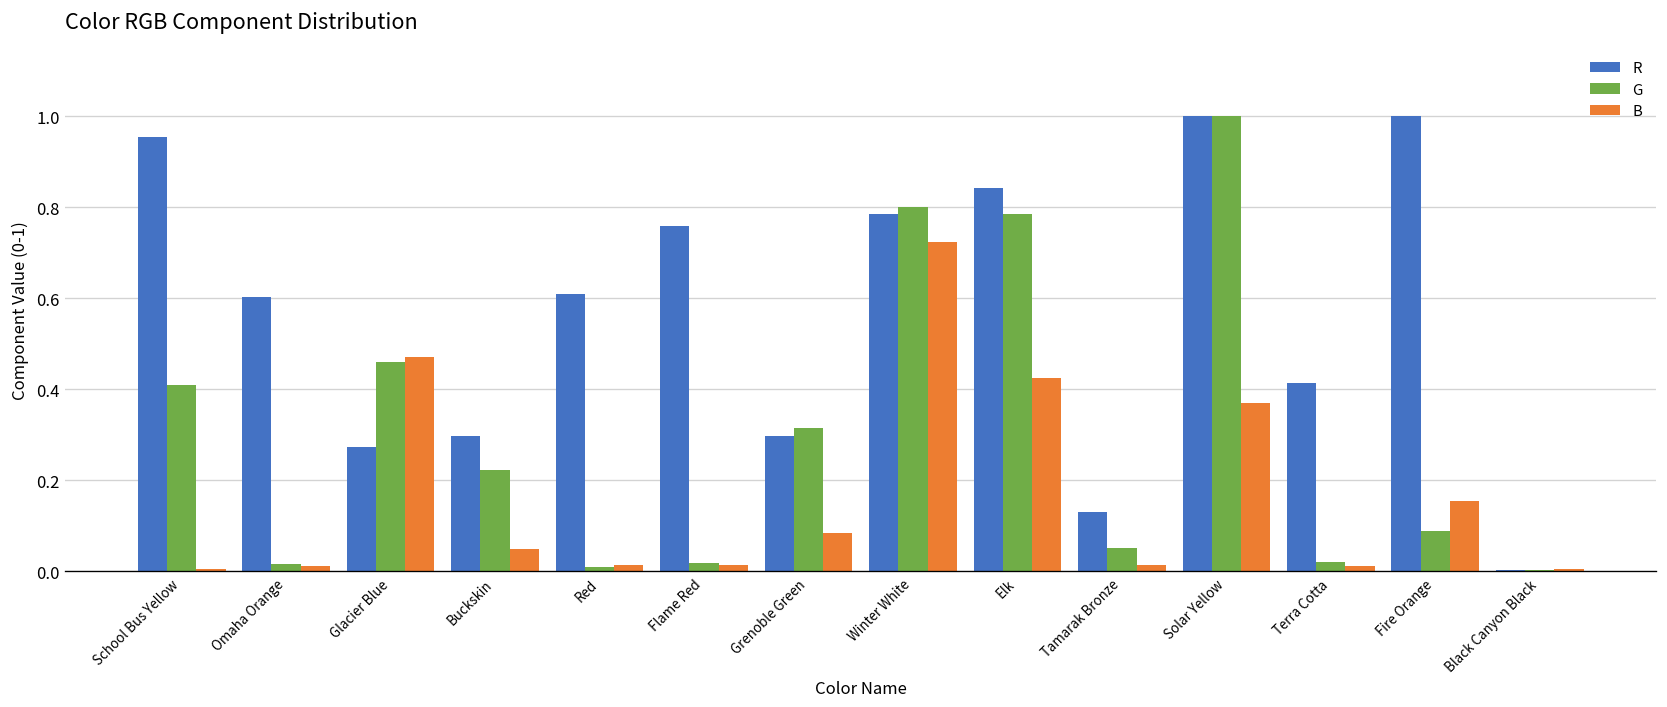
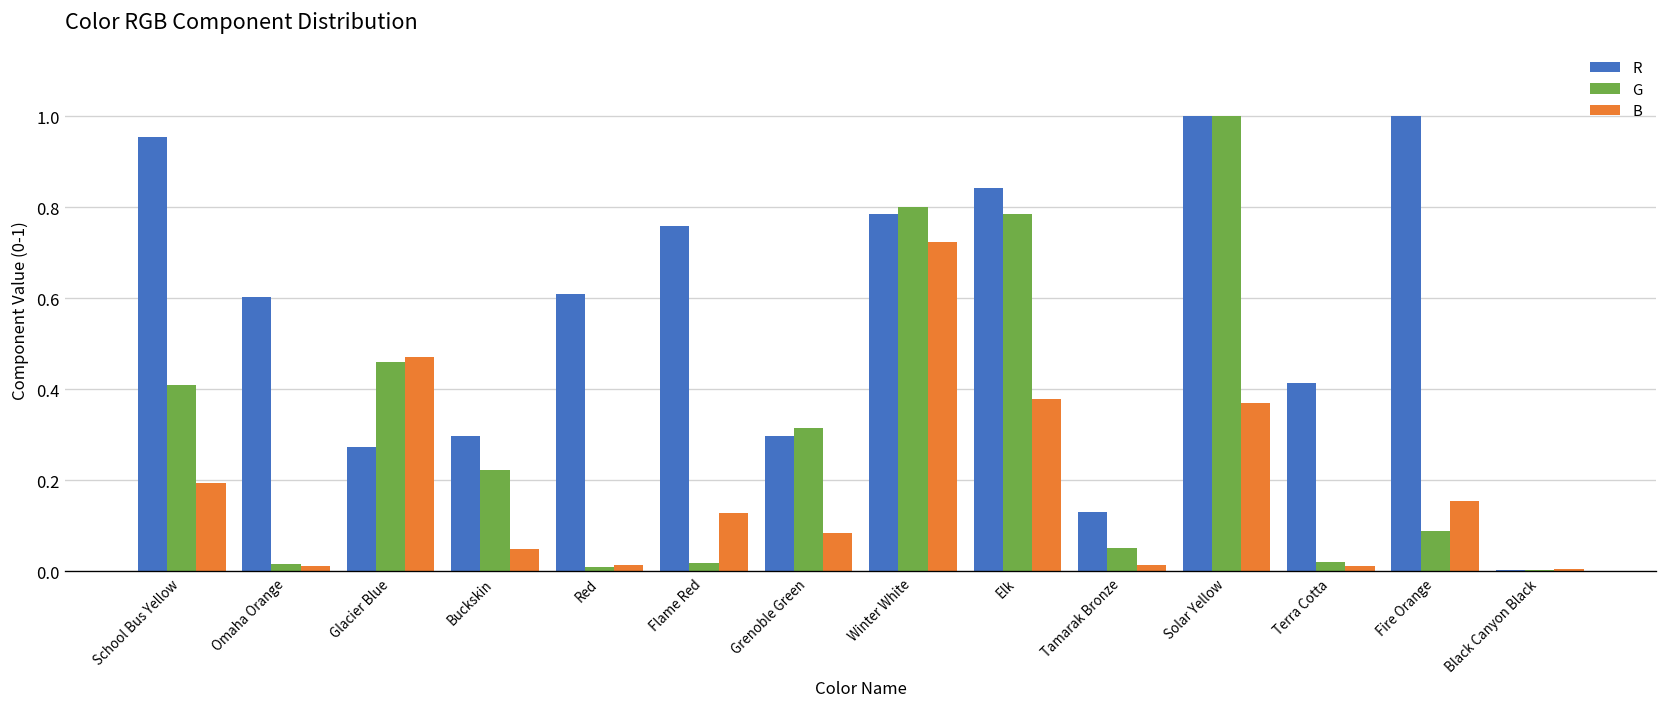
B, School Bus Yellow: 0.01 -> 0.19
B, Flame Red: 0.01 -> 0.13
B, Elk: 0.42 -> 0.38
